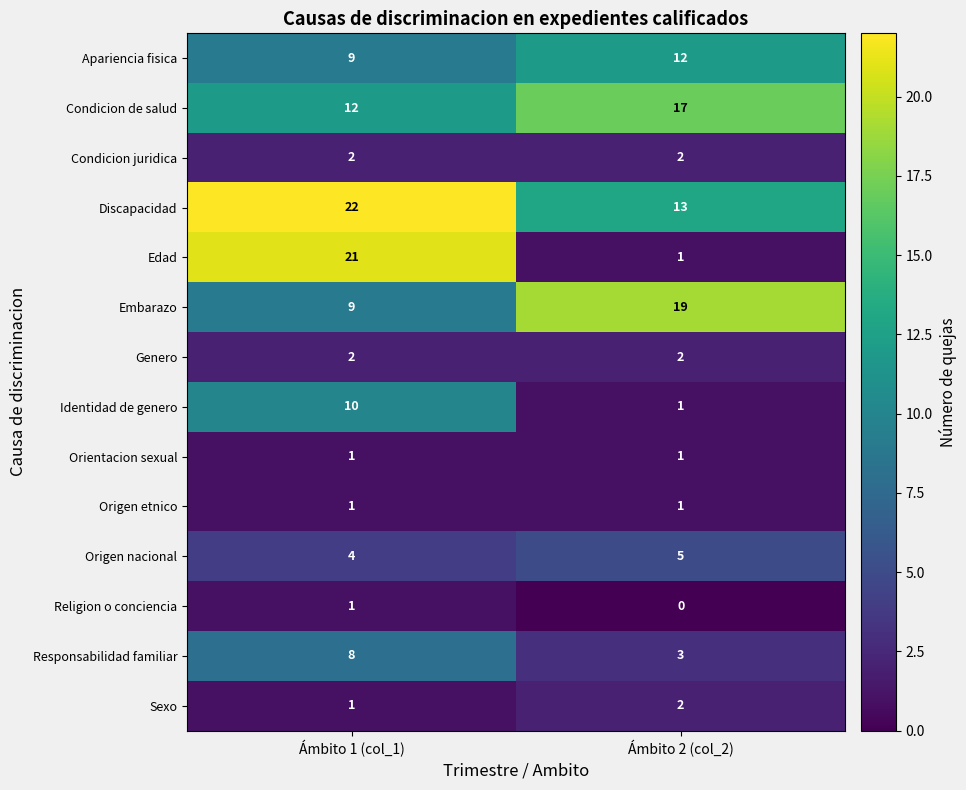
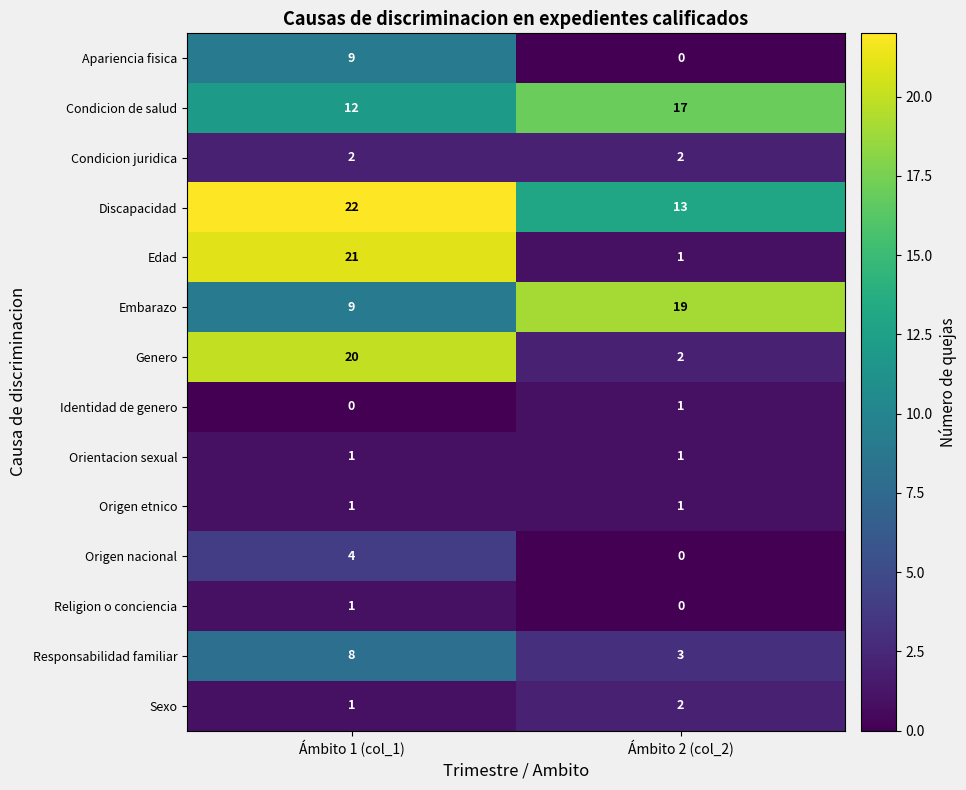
Apariencia fisica, Ámbito 2 (col_2): 12 -> 0
Genero, Ámbito 1 (col_1): 2 -> 20
Identidad de genero, Ámbito 1 (col_1): 10 -> 0
Origen nacional, Ámbito 2 (col_2): 5 -> 0
